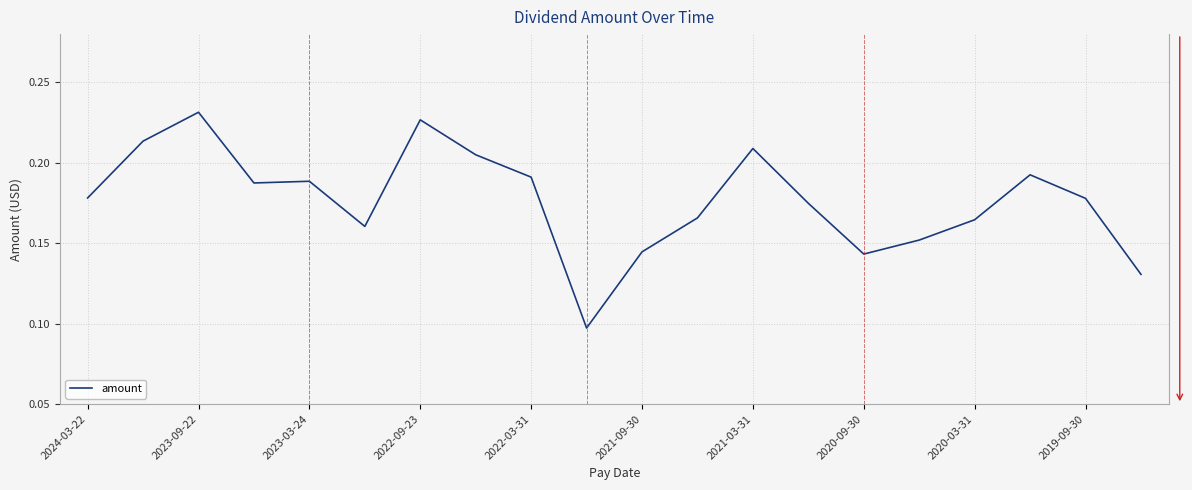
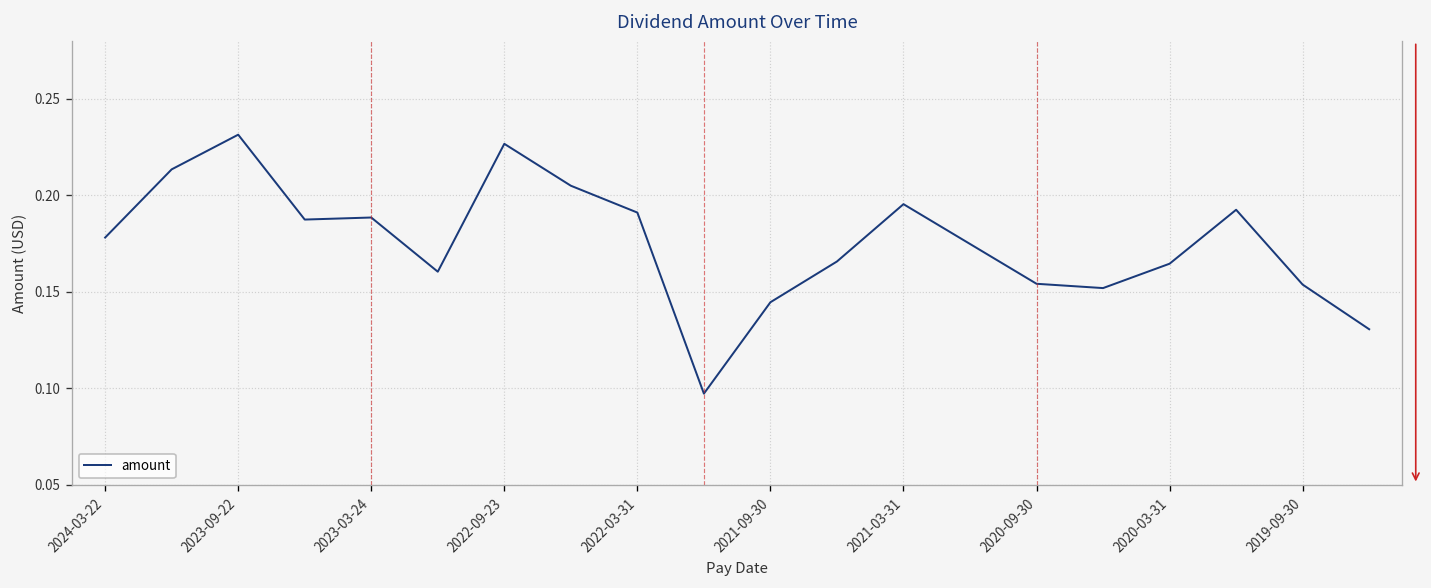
2021-03-31: 0.209 -> 0.195
2020-09-30: 0.143 -> 0.154
2019-09-30: 0.178 -> 0.154
